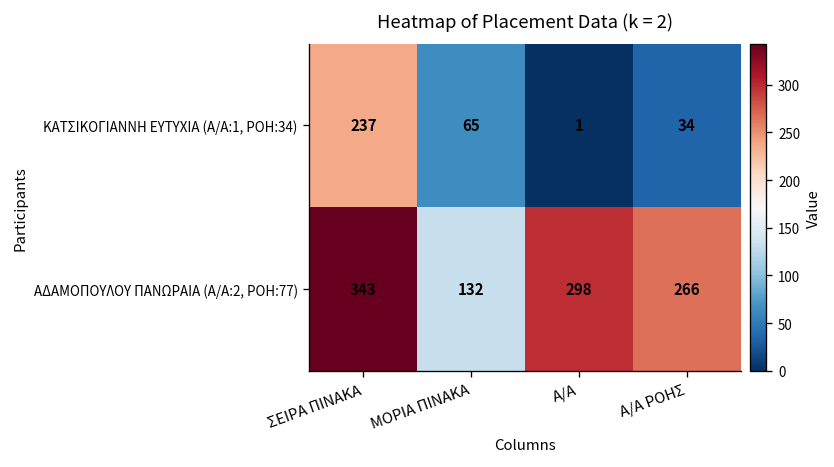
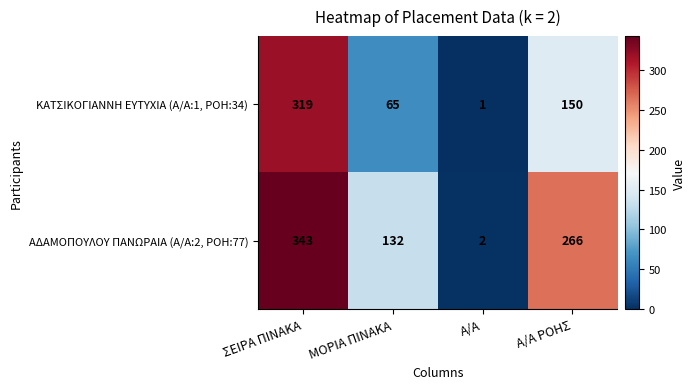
ΚΑΤΣΙΚΟΓΙΑΝΝΗ ΕΥΤΥΧΙΑ (Α/Α:1, ΡΟΗ:34), ΣΕΙΡΑ ΠΙΝΑΚΑ: 237 -> 319
ΚΑΤΣΙΚΟΓΙΑΝΝΗ ΕΥΤΥΧΙΑ (Α/Α:1, ΡΟΗ:34), Α/Α ΡΟΗΣ: 34 -> 150
ΑΔΑΜΟΠΟΥΛΟΥ ΠΑΝΩΡΑΙΑ (Α/Α:2, ΡΟΗ:77), Α/Α: 298 -> 2
